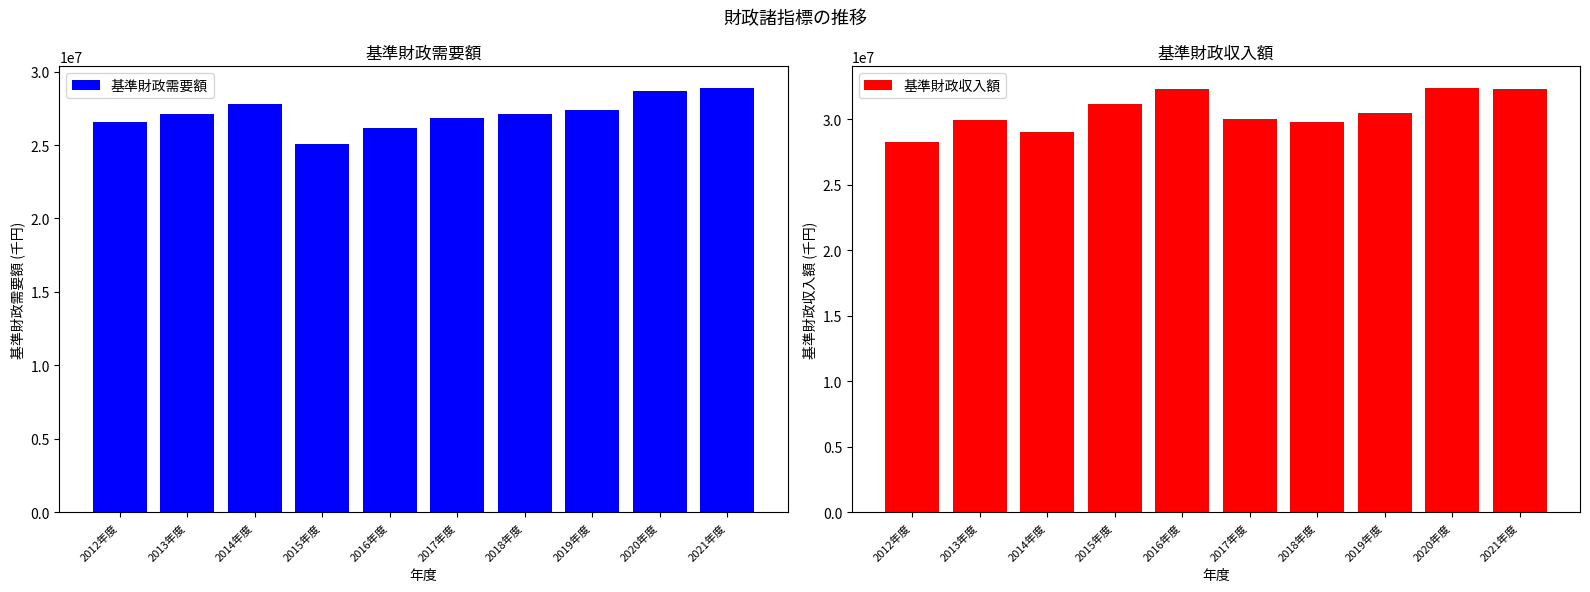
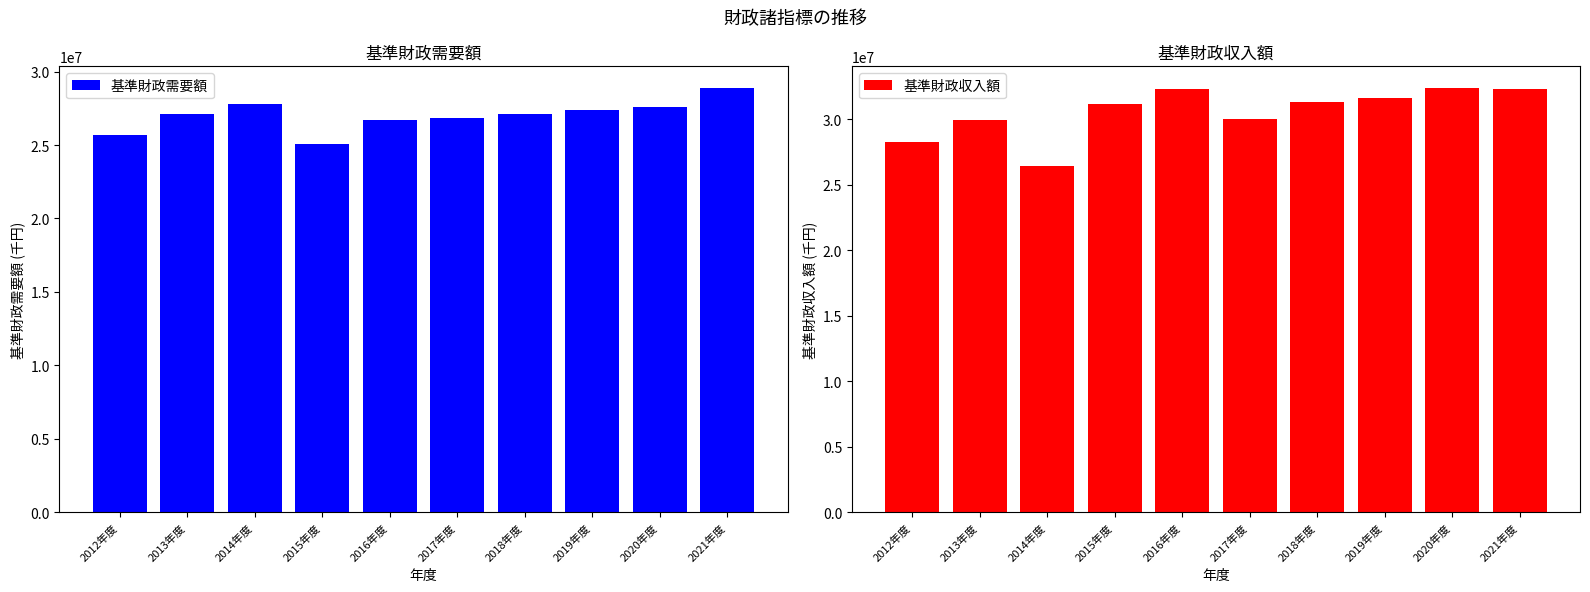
基準財政需要額, 2012年度: 26600000 -> 25700000
基準財政需要額, 2016年度: 26100000 -> 26700000
基準財政需要額, 2020年度: 28700000 -> 27600000
基準財政収入額, 2014年度: 29000000 -> 26400000
基準財政収入額, 2018年度: 29800000 -> 31400000
基準財政収入額, 2019年度: 30500000 -> 31700000
